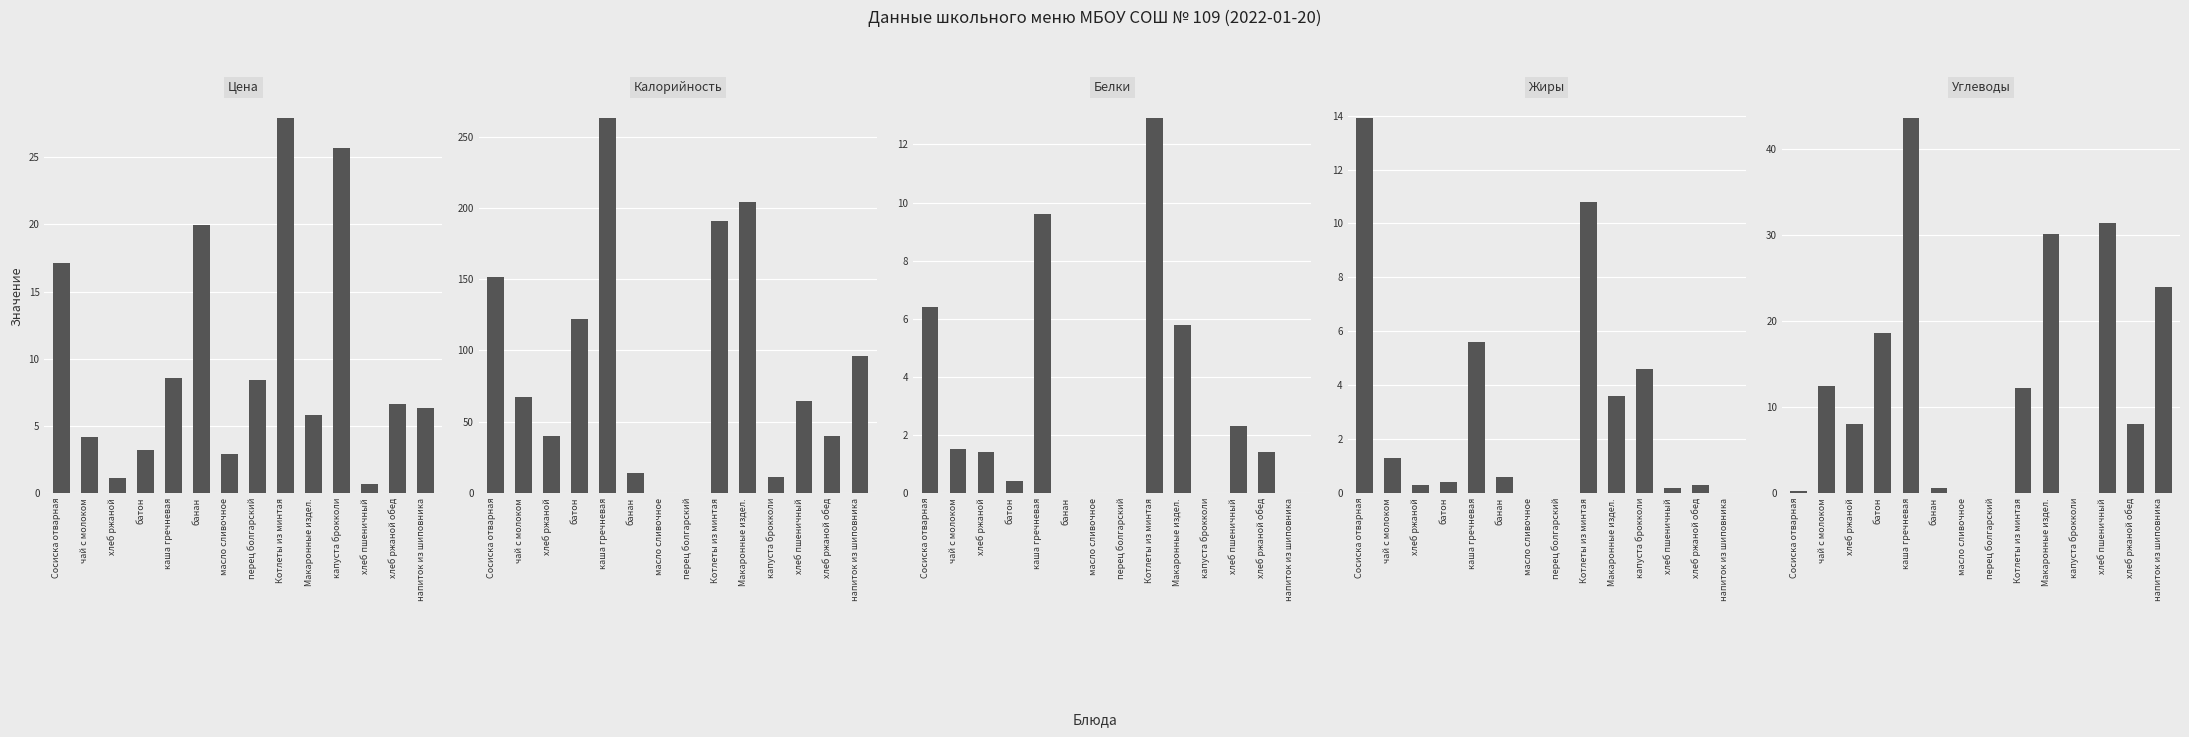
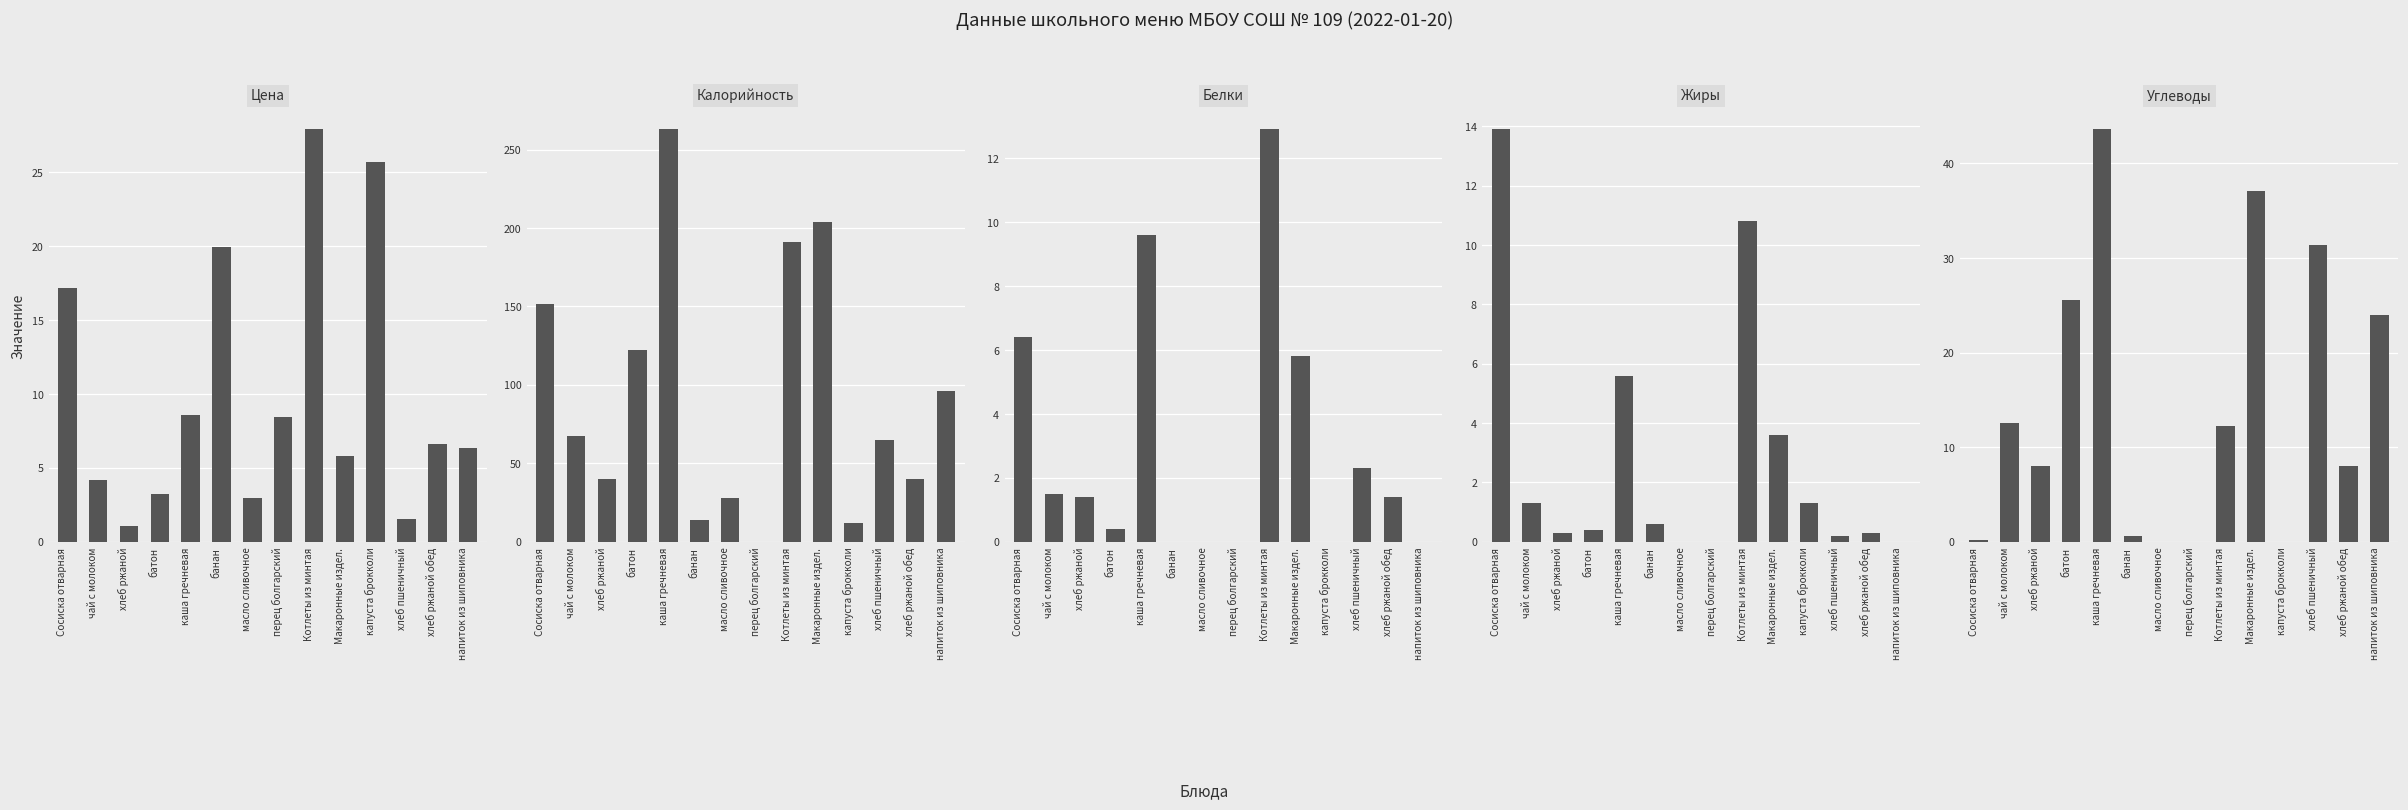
Цена, хлеб пшеничный: 0.7 -> 1.5
Калорийность, масло сливочное: 0 -> 28
Жиры, капуста брокколи: 4.6 -> 1.3
Углеводы, батон: 19 -> 26
Углеводы, Макаронные издел.: 30 -> 37
